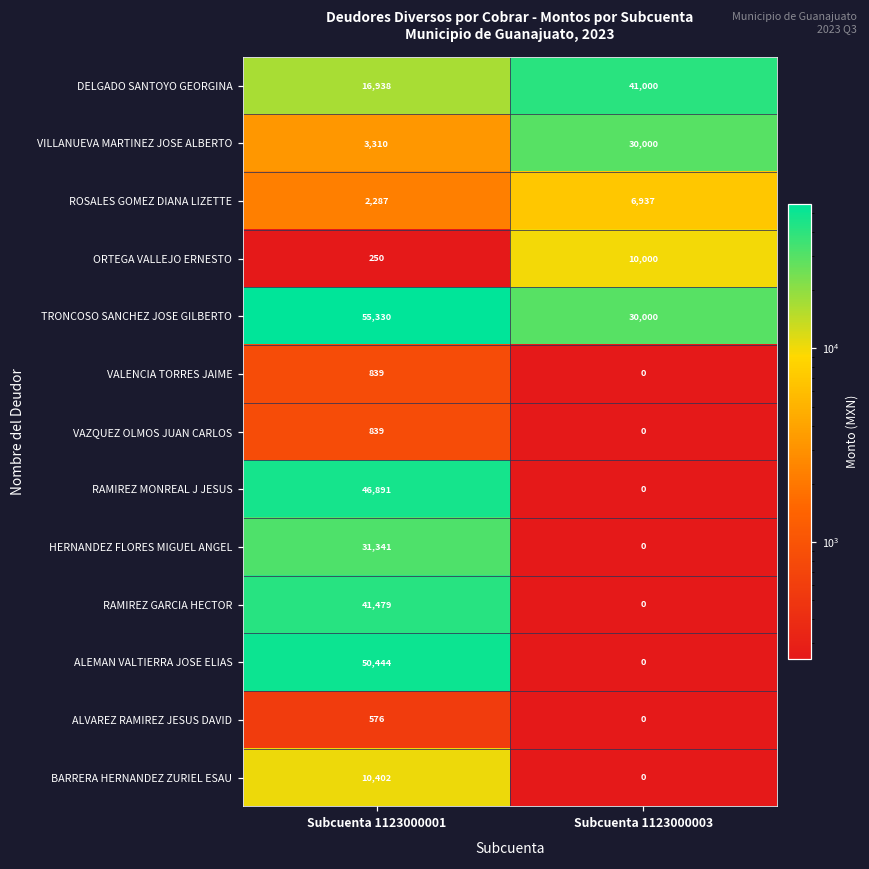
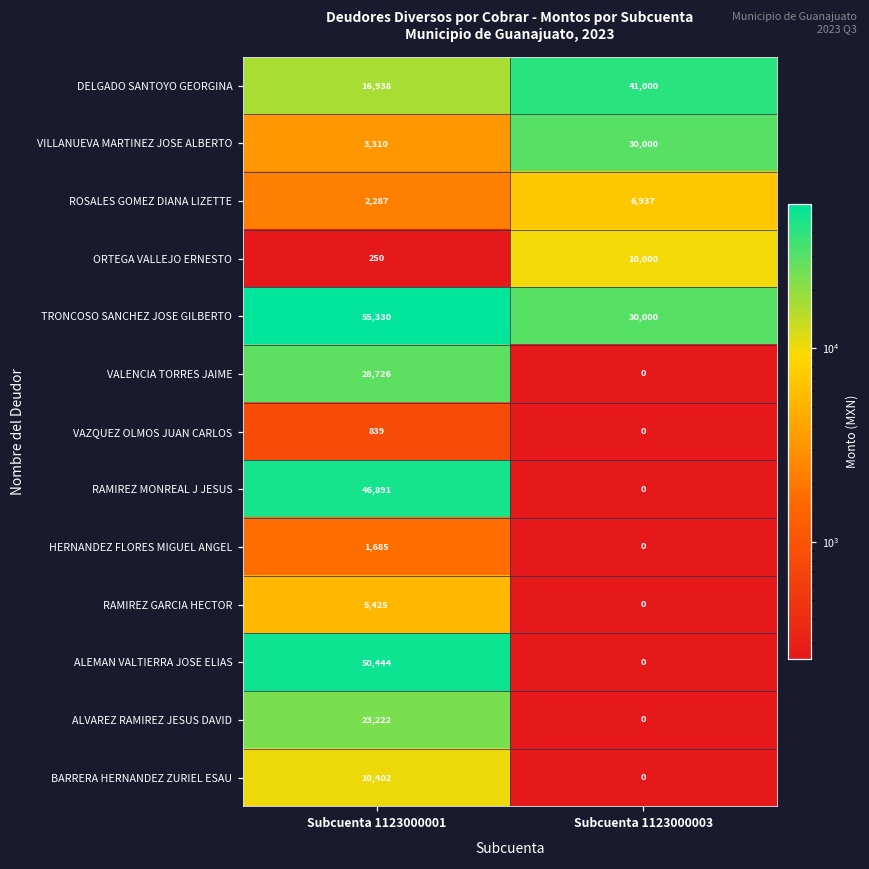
VALENCIA TORRES JAIME, Subcuenta 1123000001: 839 -> 28,726
HERNANDEZ FLORES MIGUEL ANGEL, Subcuenta 1123000001: 31,341 -> 1,685
RAMIREZ GARCIA HECTOR, Subcuenta 1123000001: 41,479 -> 5,425
ALVAREZ RAMIREZ JESUS DAVID, Subcuenta 1123000001: 576 -> 23,222
